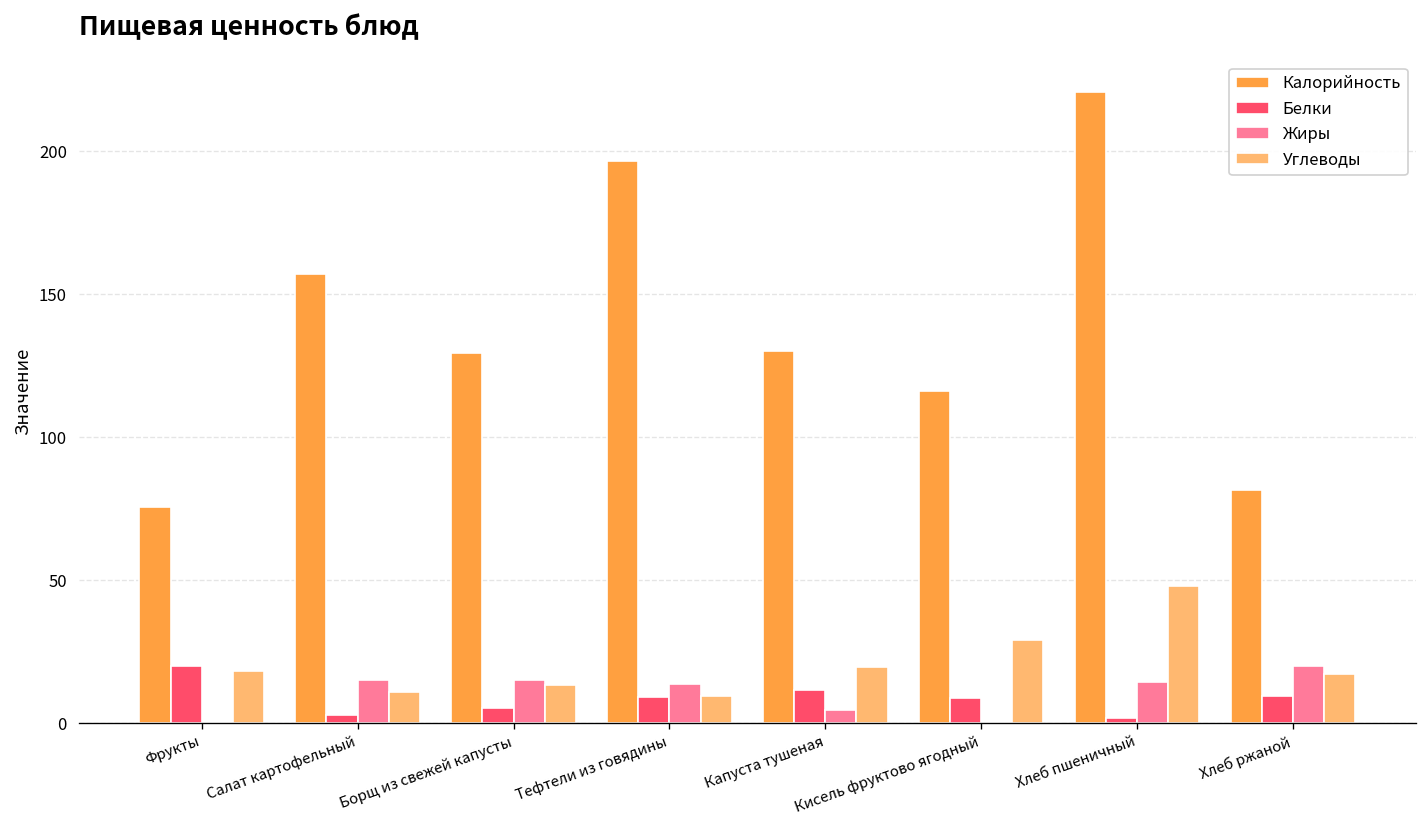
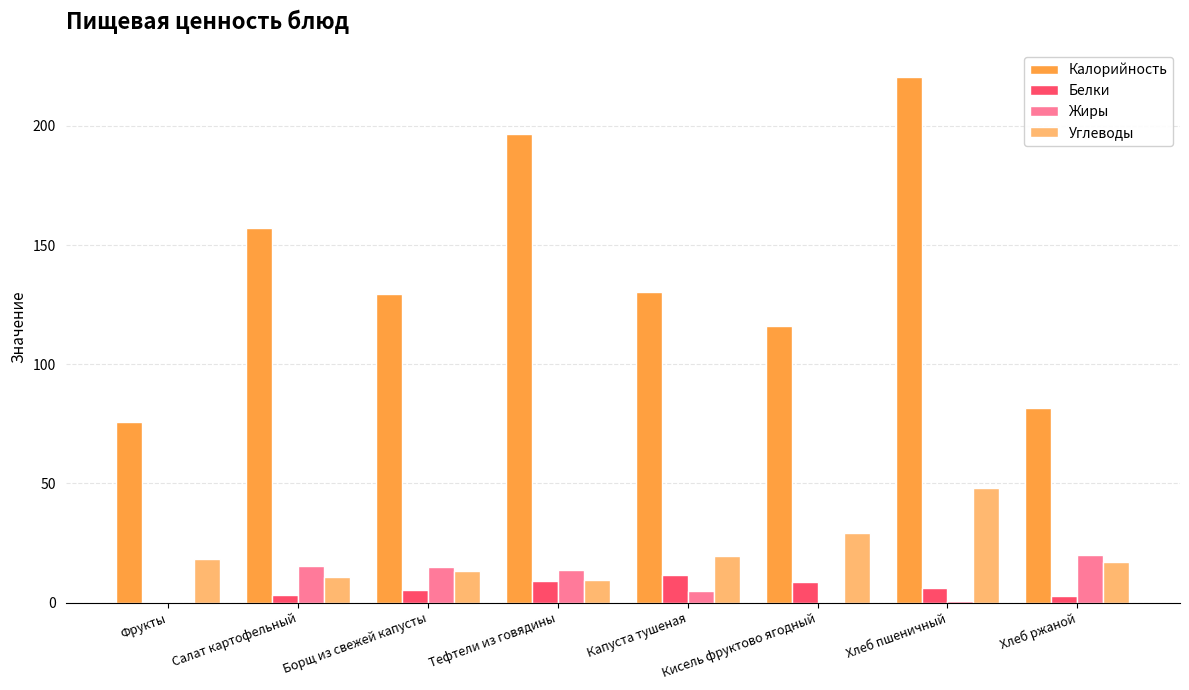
Белки, Фрукты: 20 -> 0
Белки, Хлеб пшеничный: 2 -> 6
Жиры, Хлеб пшеничный: 15 -> 1
Белки, Хлеб ржаной: 9 -> 3
